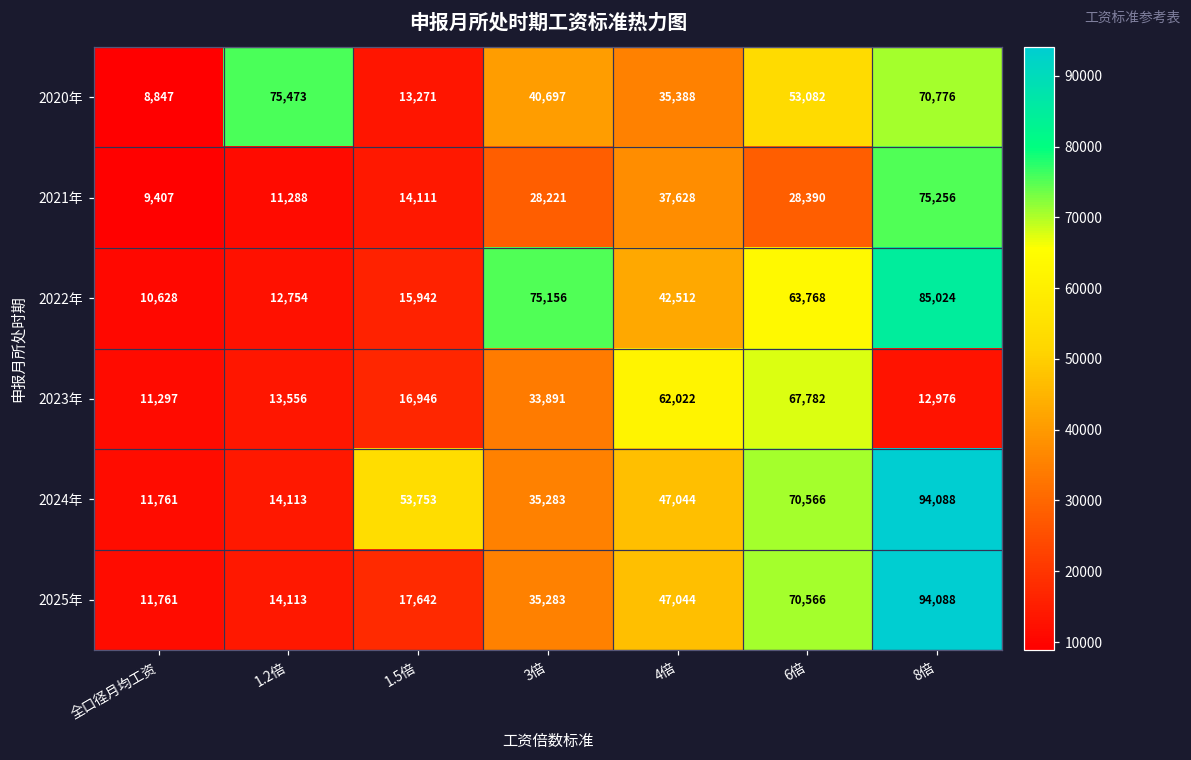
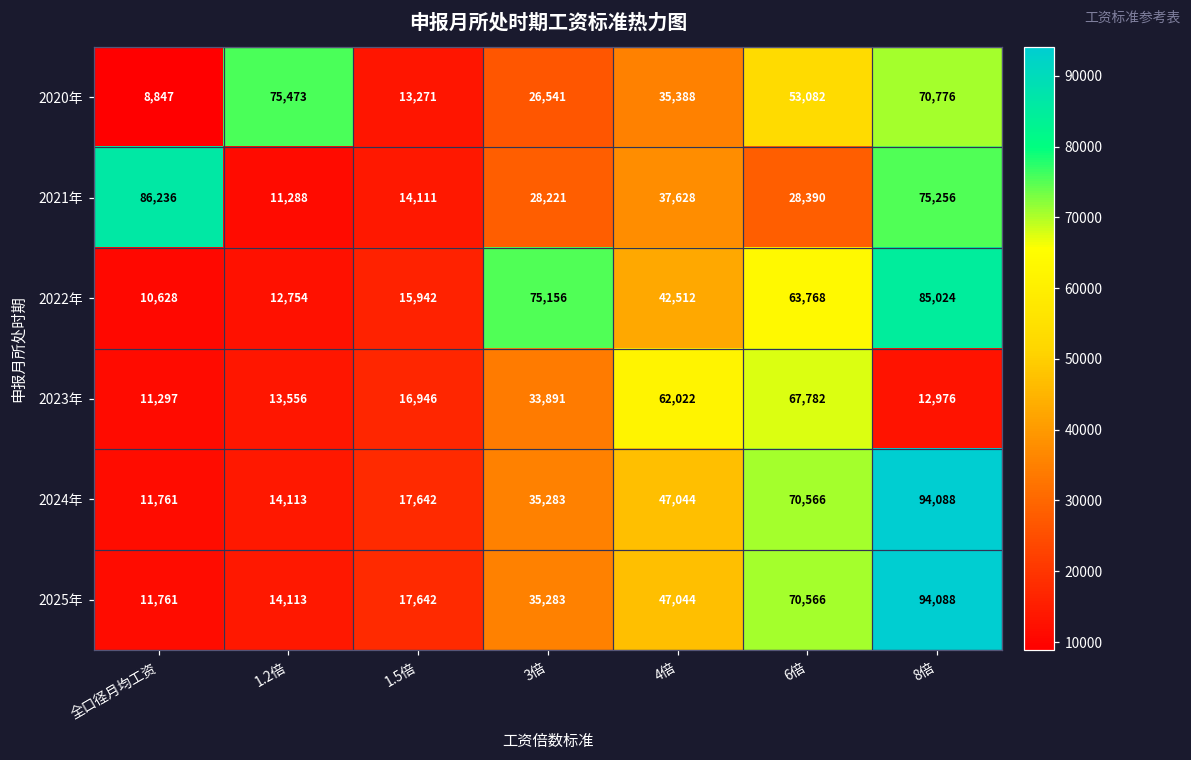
2020年, 3倍: 40,697 -> 26,541
2021年, 全口径月均工资: 9,407 -> 86,236
2024年, 1.5倍: 53,753 -> 17,642
